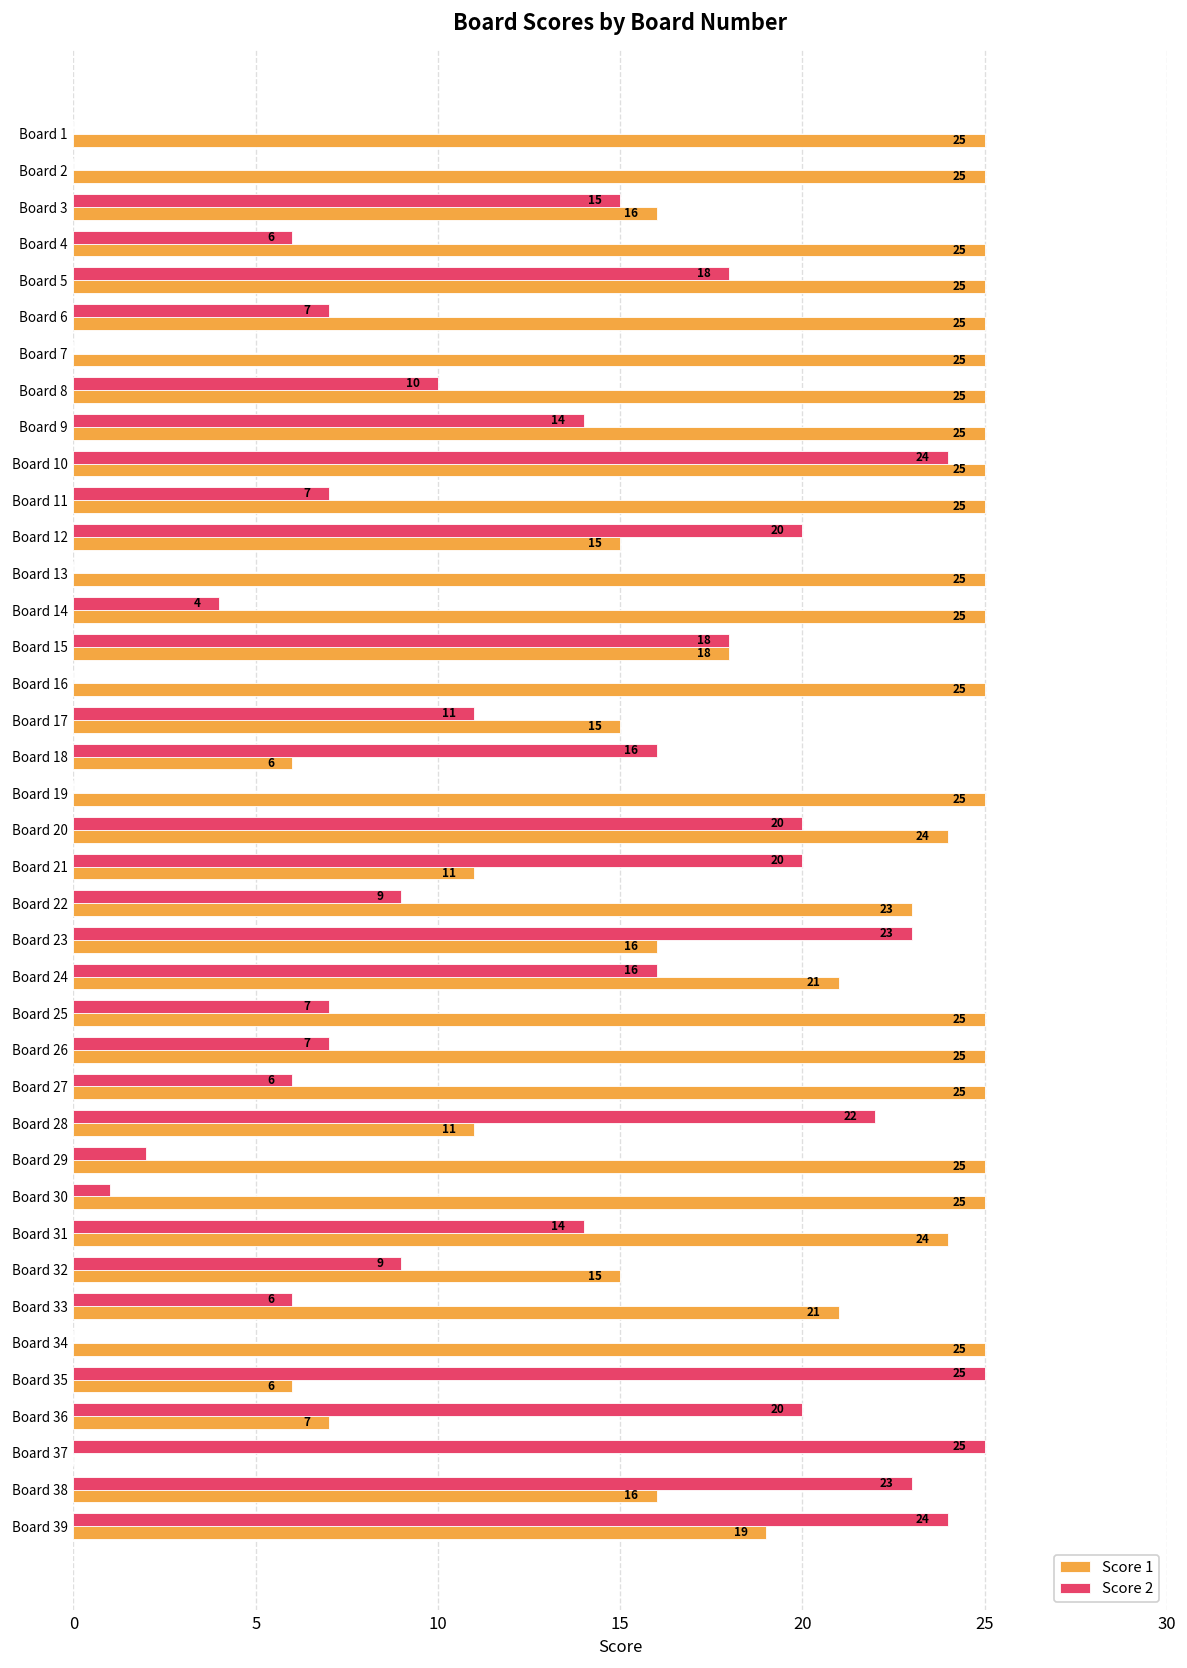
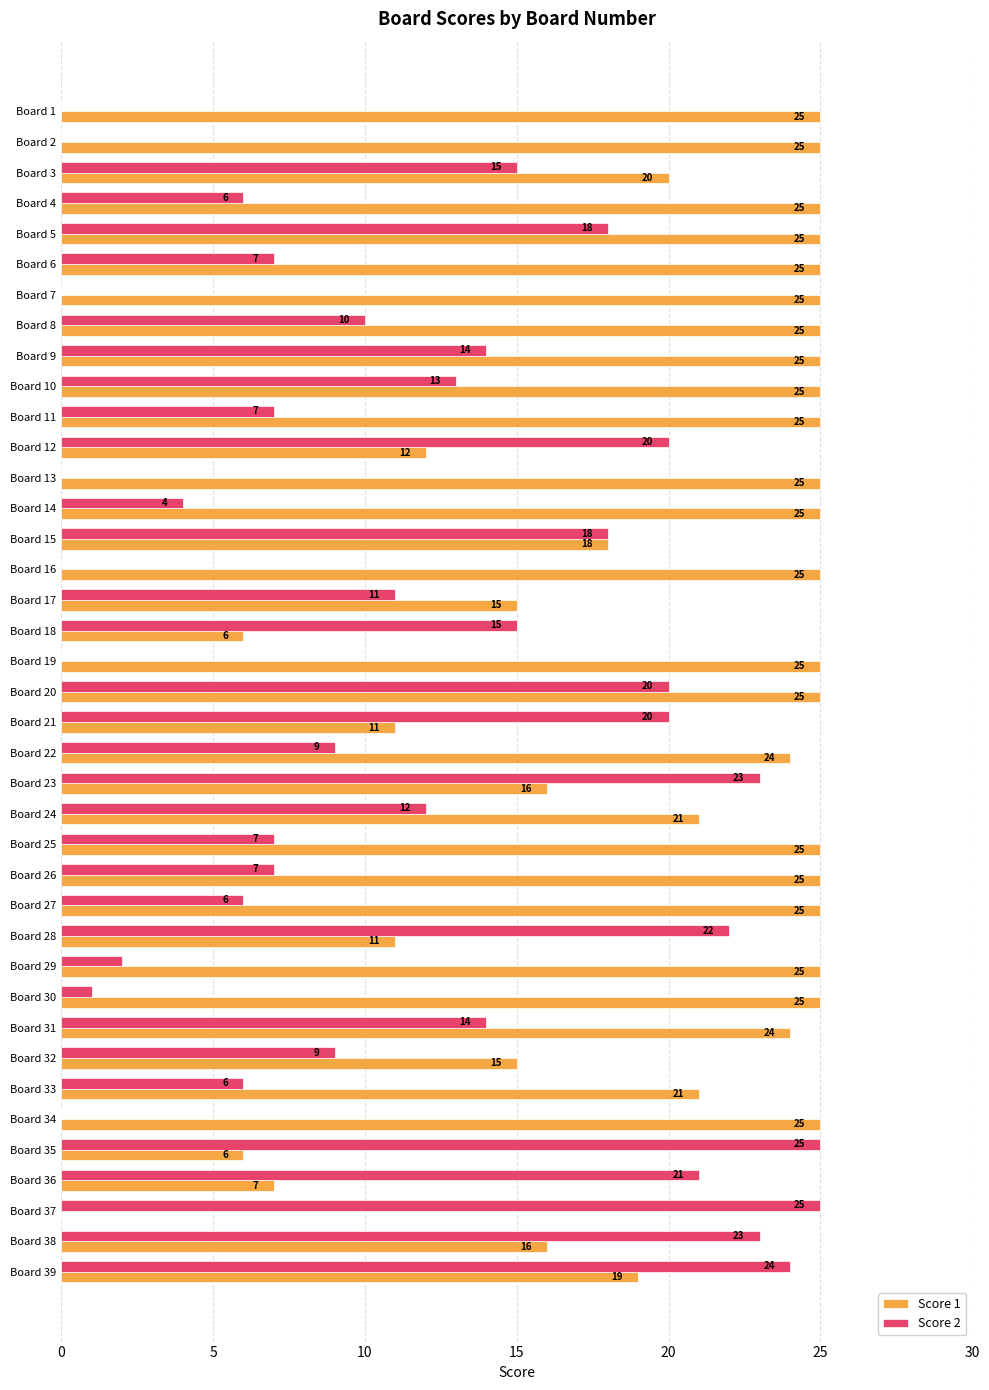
Score 1, Board 3: 16 -> 20
Score 2, Board 10: 24 -> 13
Score 1, Board 12: 15 -> 12
Score 2, Board 18: 16 -> 15
Score 1, Board 20: 24 -> 25
Score 1, Board 22: 23 -> 24
Score 2, Board 24: 16 -> 12
Score 2, Board 36: 20 -> 21
